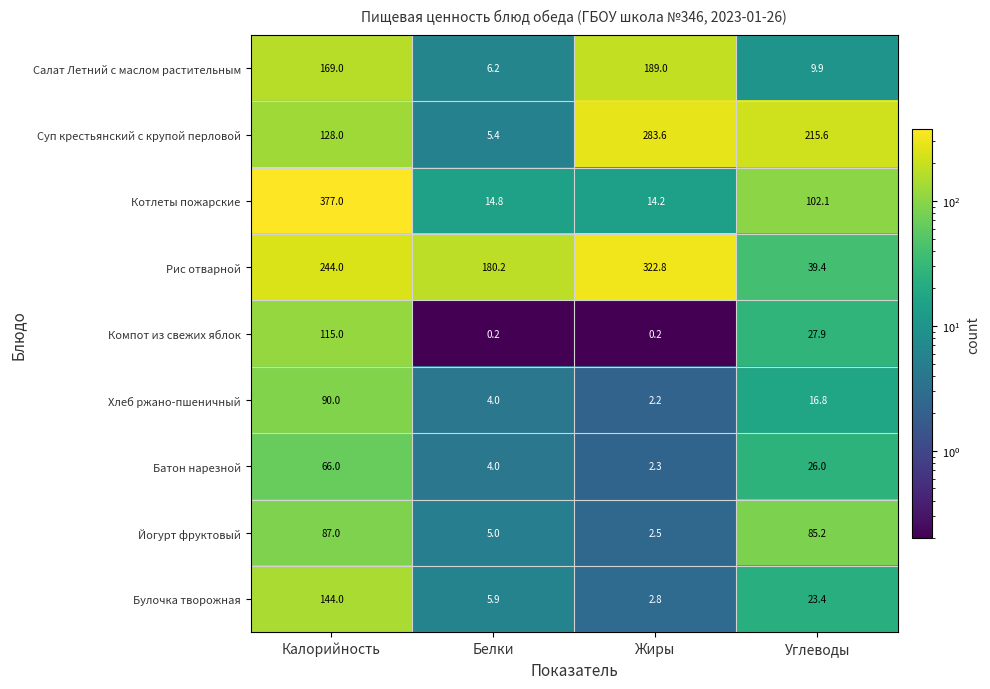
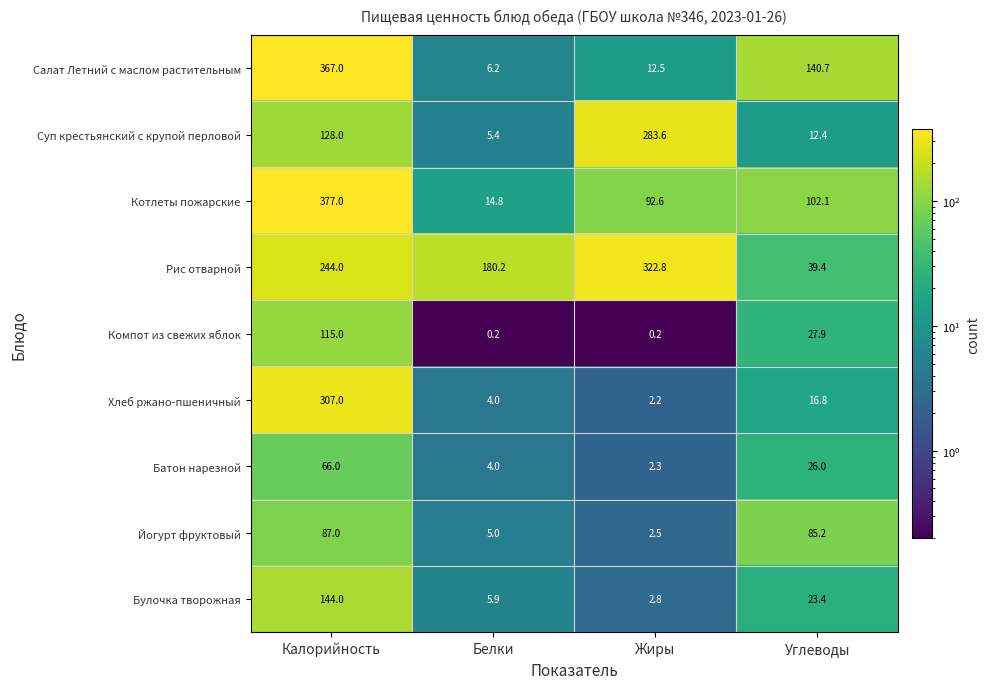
Салат Летний с маслом растительным, Калорийность: 169.0 -> 367.0
Салат Летний с маслом растительным, Жиры: 189.0 -> 12.5
Салат Летний с маслом растительным, Углеводы: 9.9 -> 140.7
Суп крестьянский с крупой перловой, Углеводы: 215.6 -> 12.4
Котлеты пожарские, Жиры: 14.2 -> 92.6
Хлеб ржано-пшеничный, Калорийность: 90.0 -> 307.0
